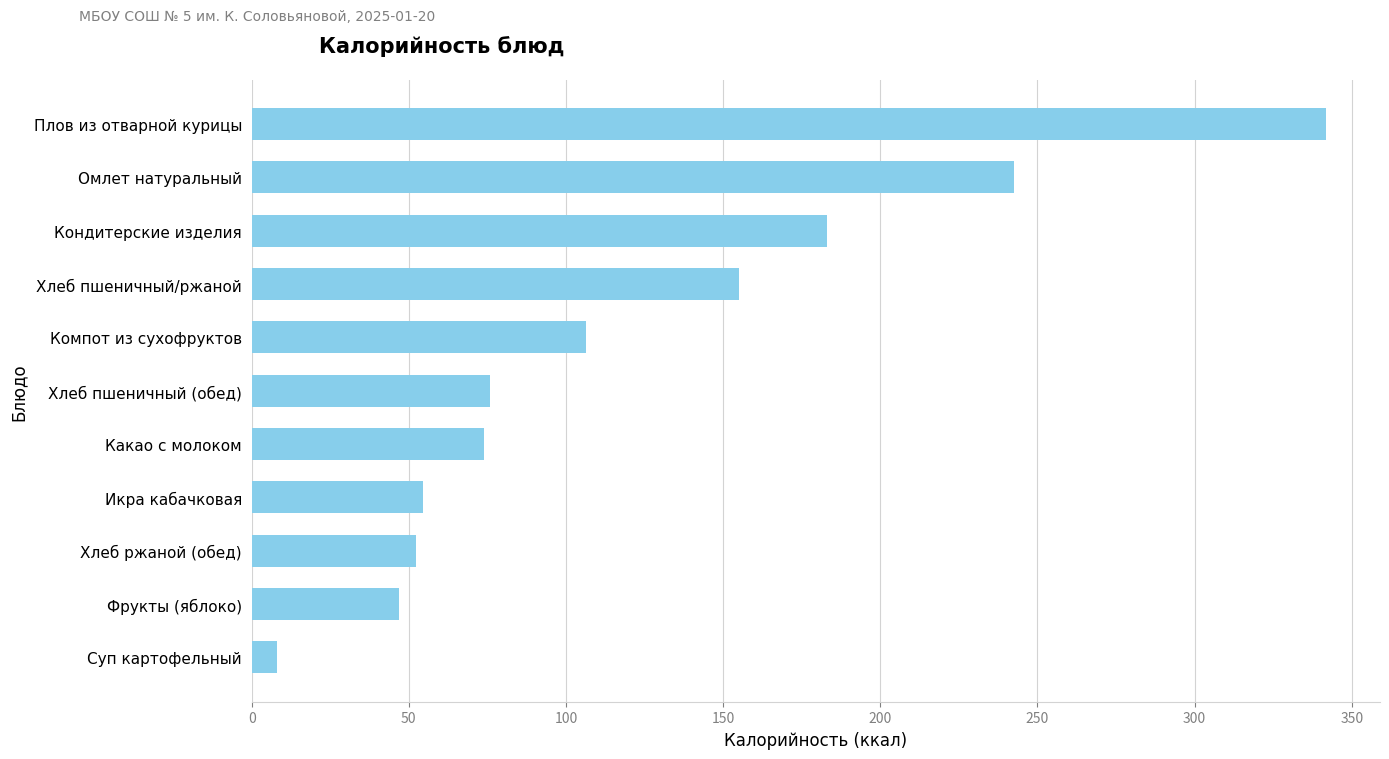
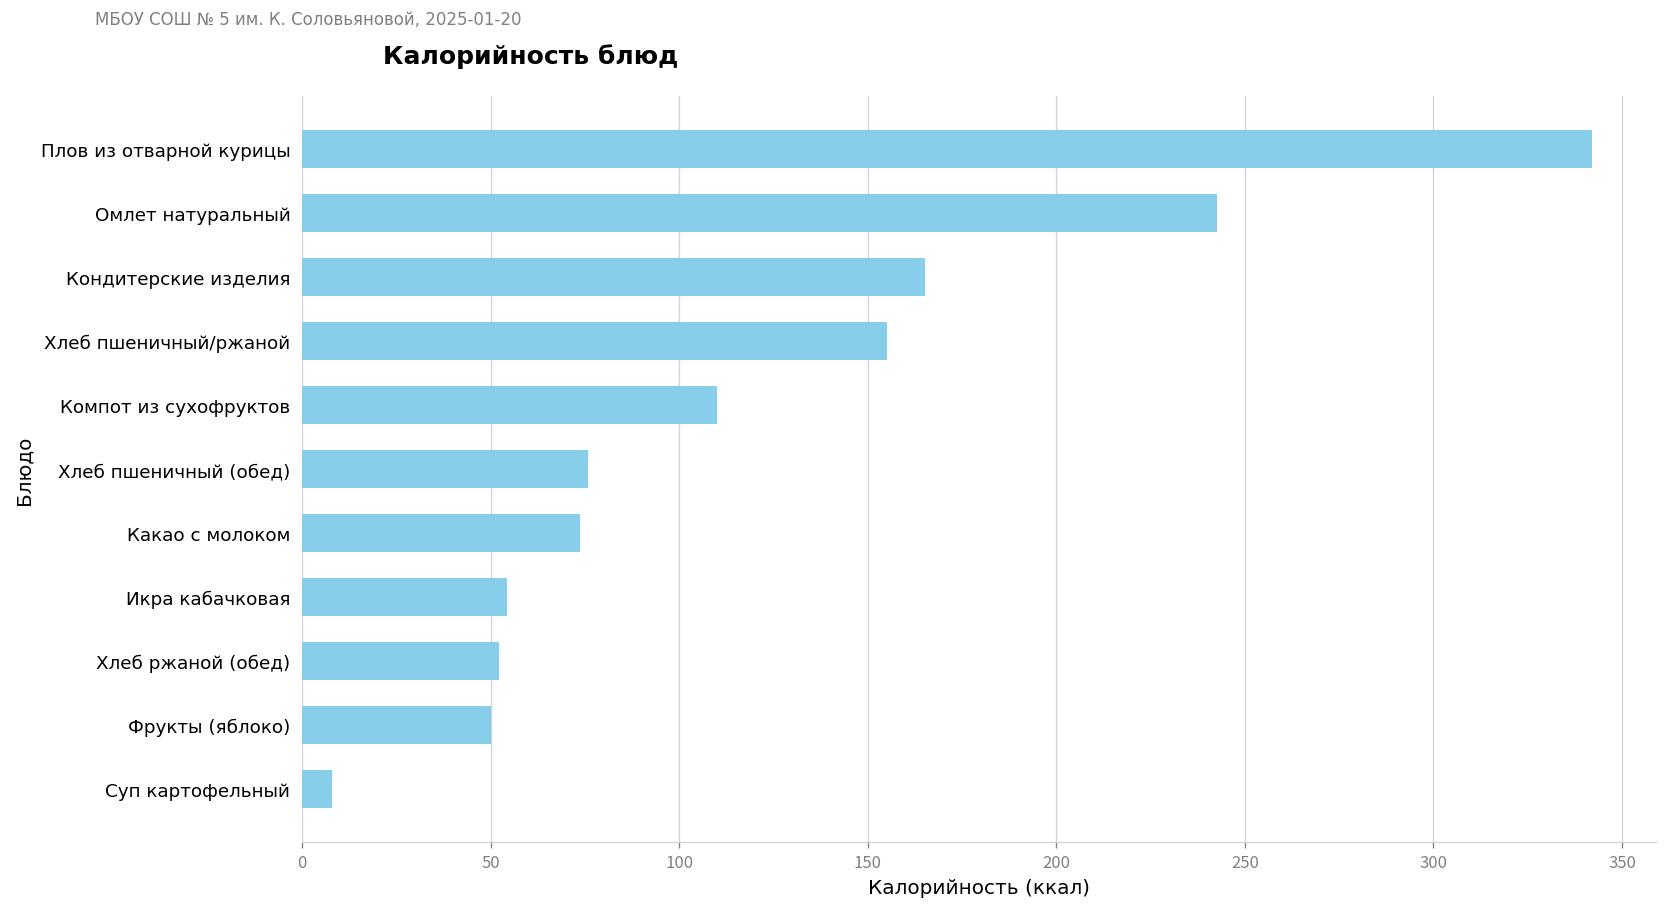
Кондитерские изделия: 183 -> 165
Компот из сухофруктов: 107 -> 110
Фрукты (яблоко): 47 -> 50
